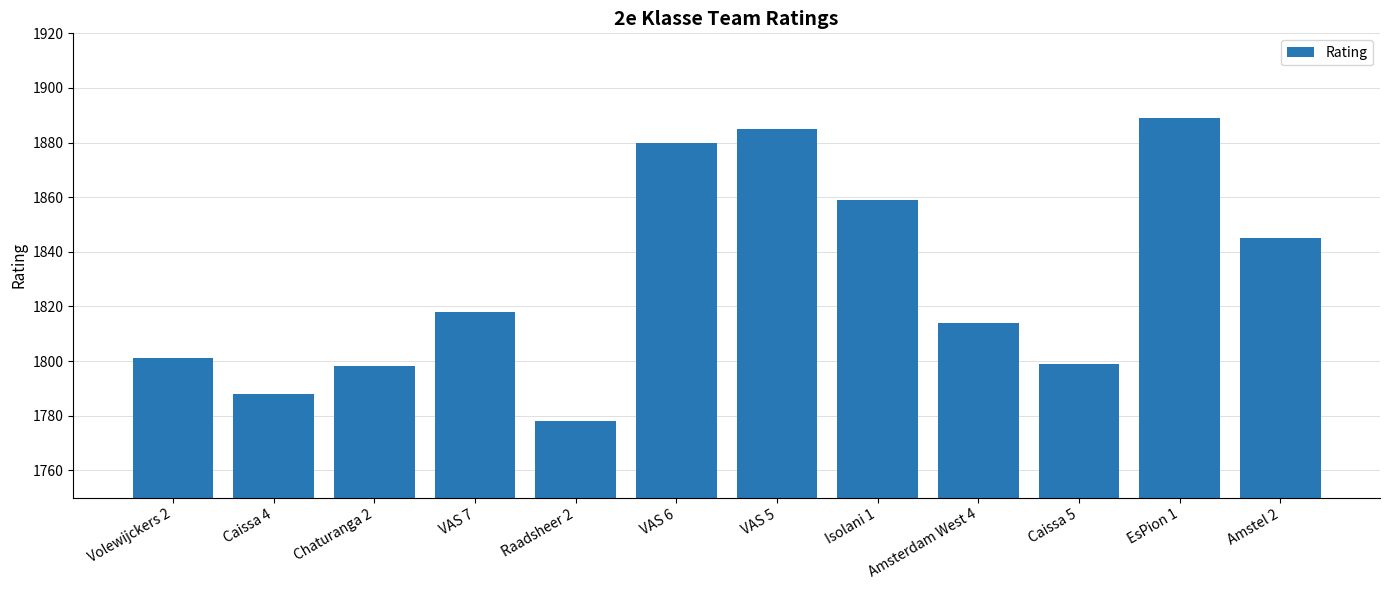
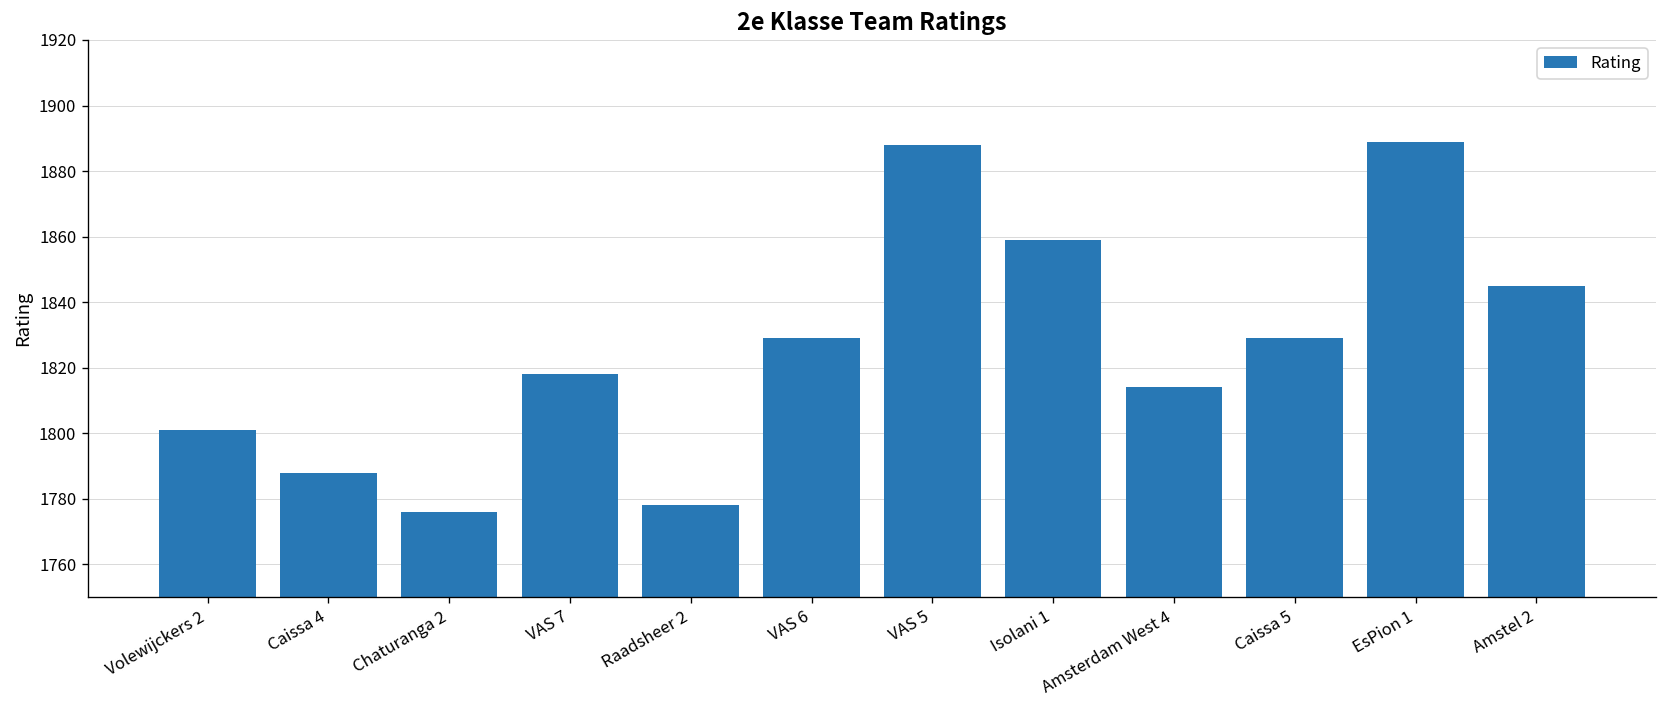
Chaturanga 2: 1798 -> 1776
VAS 6: 1880 -> 1829
VAS 5: 1885 -> 1888
Caissa 5: 1799 -> 1829
